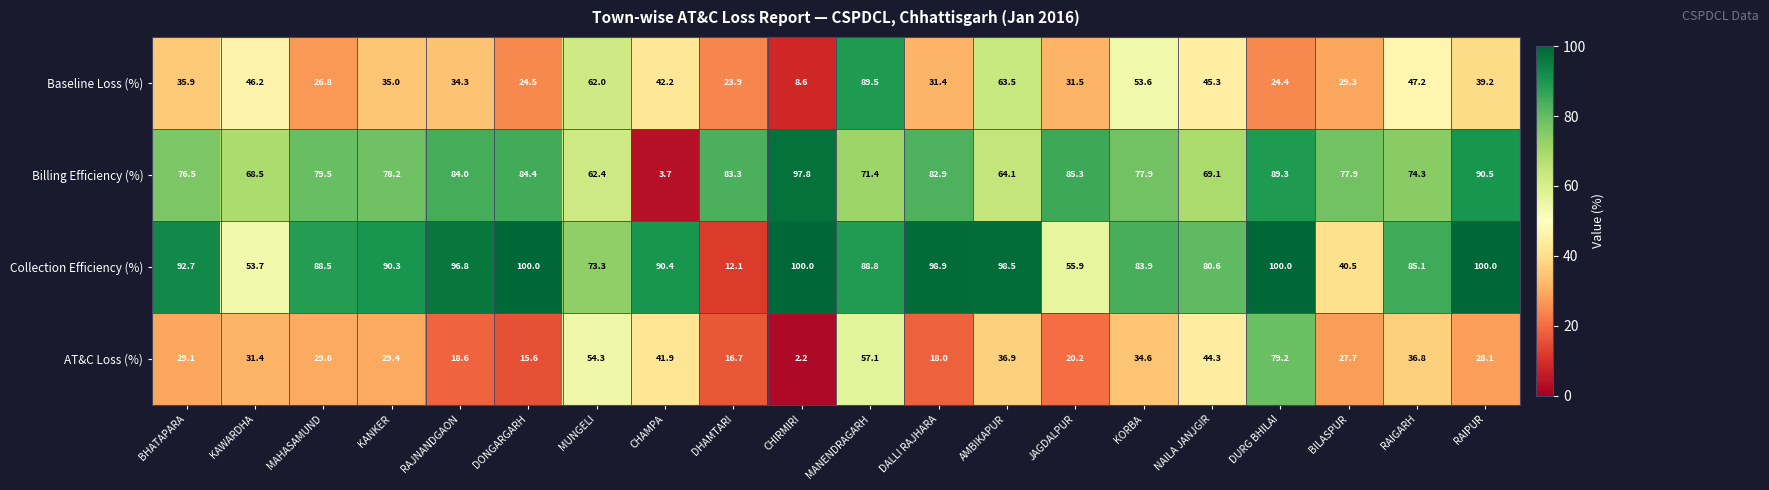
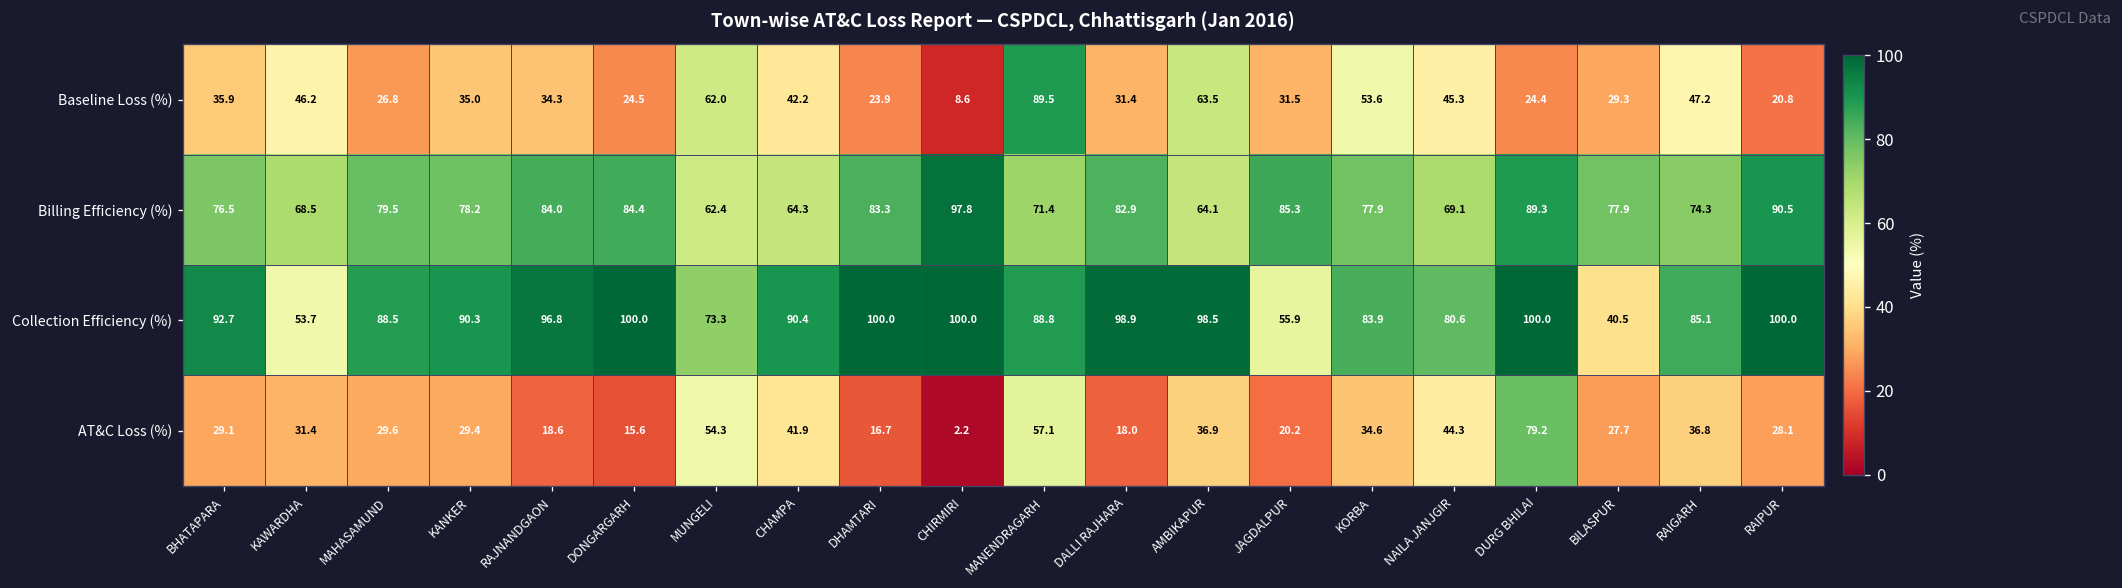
Baseline Loss (%), RAIPUR: 39.2 -> 20.8
Billing Efficiency (%), CHAMPA: 3.7 -> 64.3
Collection Efficiency (%), DHAMTARI: 12.1 -> 100.0
